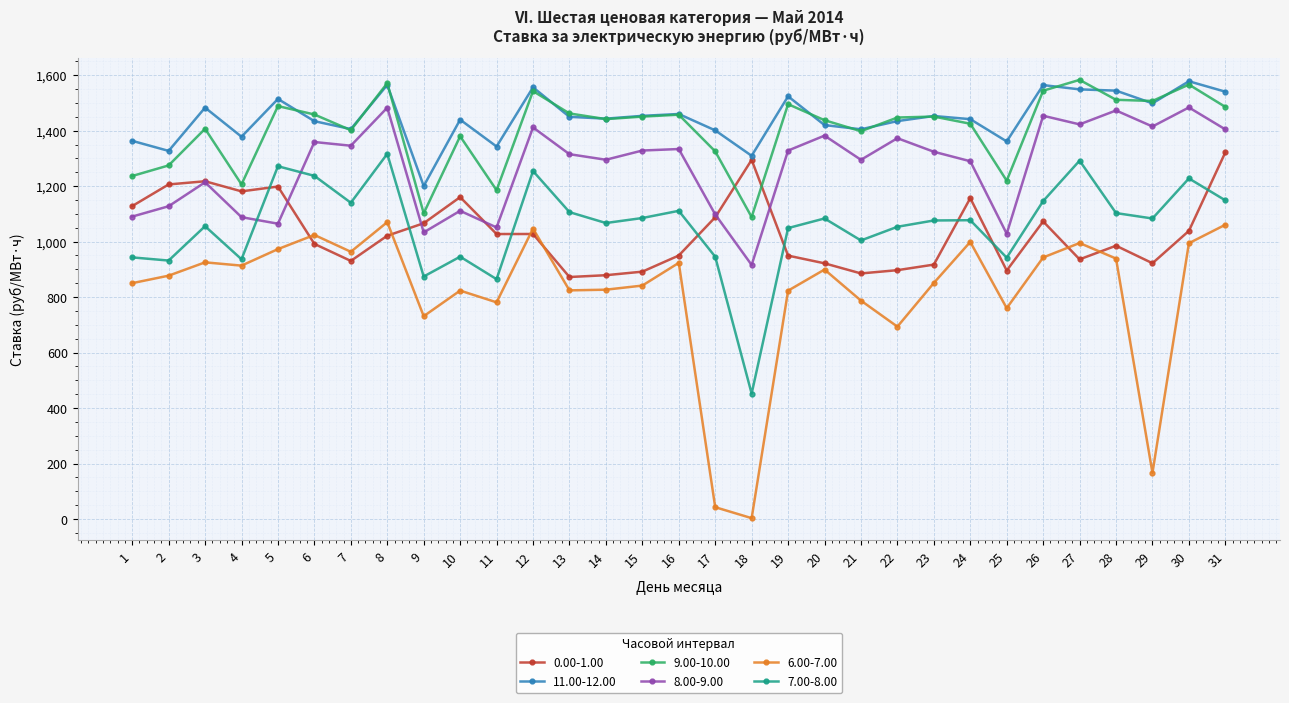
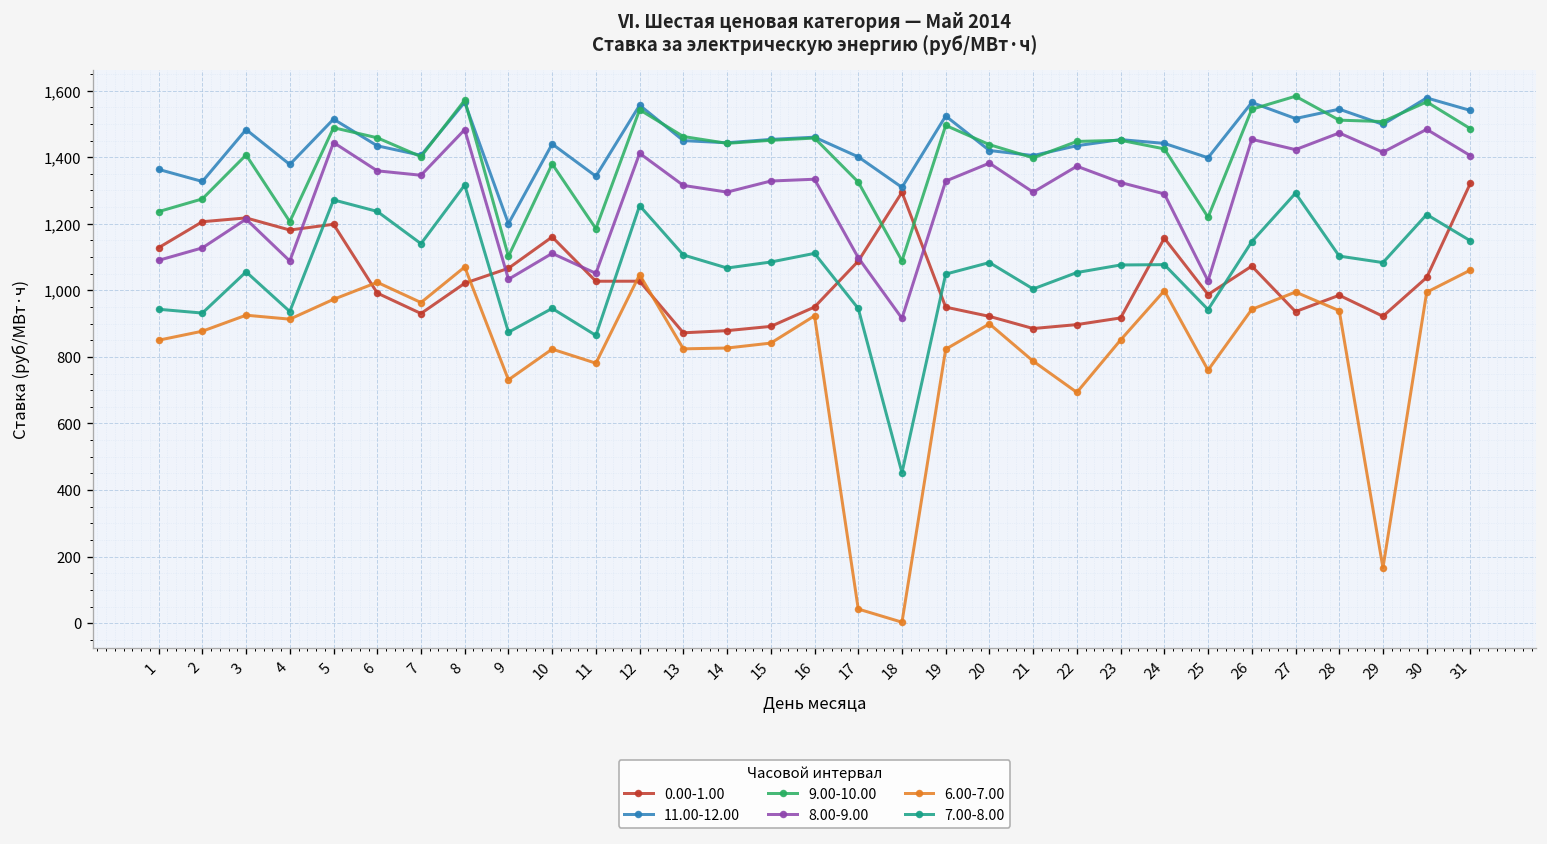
8.00-9.00, 5: 1,060 -> 1,440
0.00-1.00, 25: 900 -> 990
11.00-12.00, 25: 1,360 -> 1,400
11.00-12.00, 27: 1,550 -> 1,520
